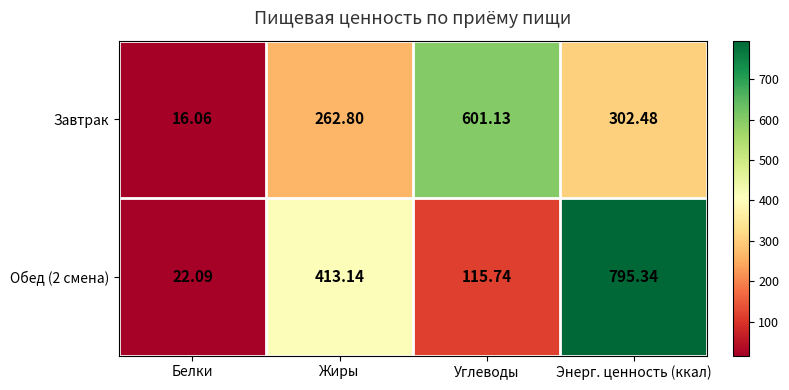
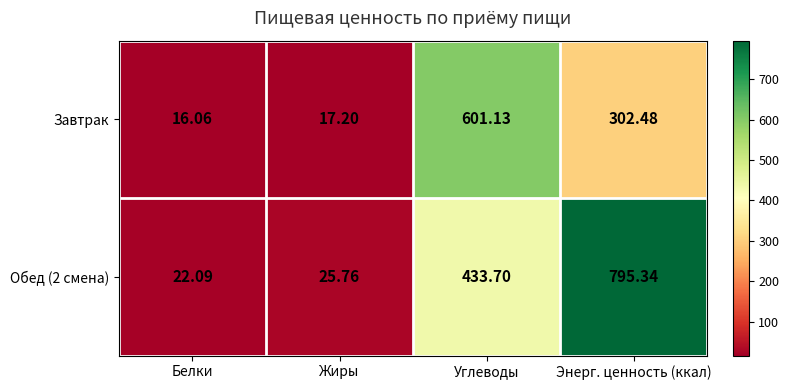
Завтрак, Жиры: 262.80 -> 17.20
Обед (2 смена), Жиры: 413.14 -> 25.76
Обед (2 смена), Углеводы: 115.74 -> 433.70
